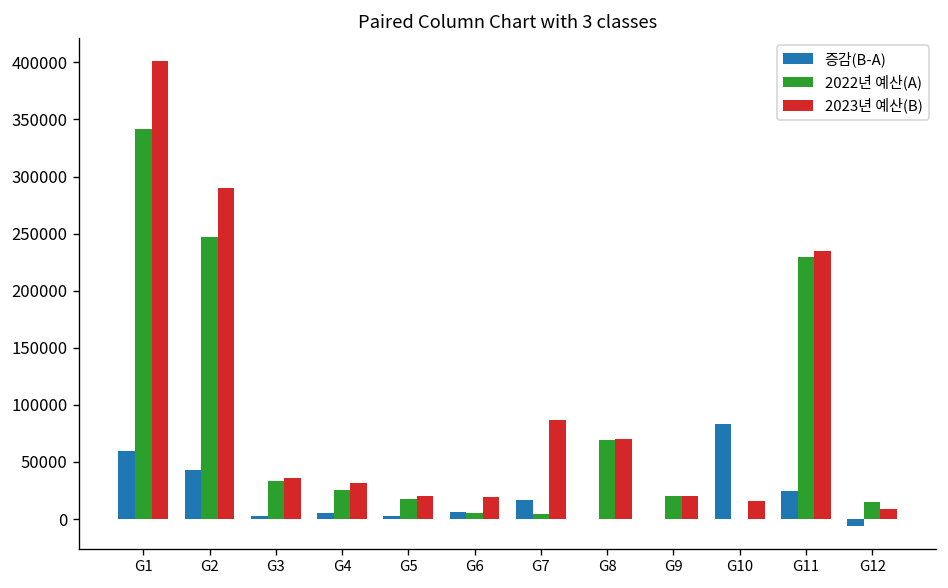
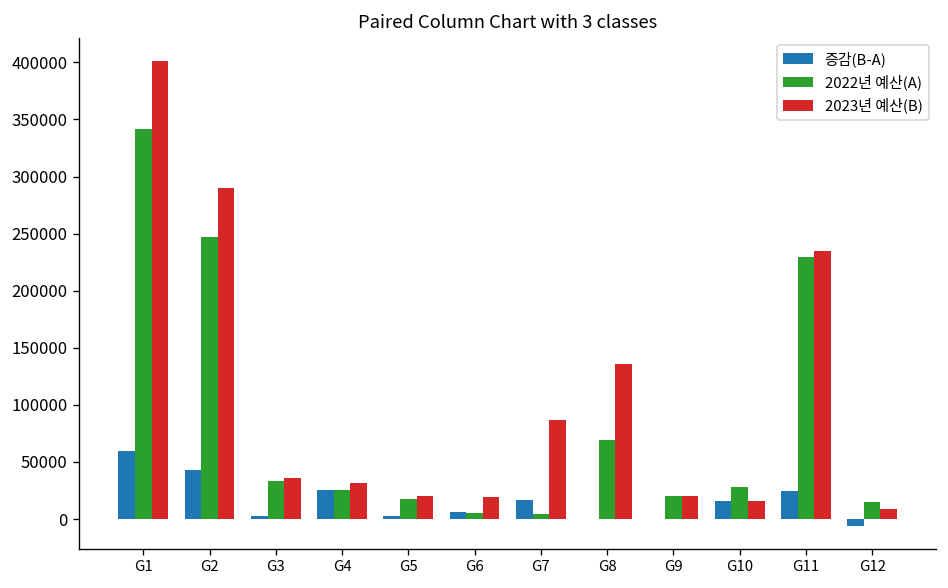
증감(B-A), G4: 10000 -> 30000
2023년 예산(B), G8: 70000 -> 140000
증감(B-A), G10: 80000 -> 20000
2022년 예산(A), G10: 0 -> 30000
